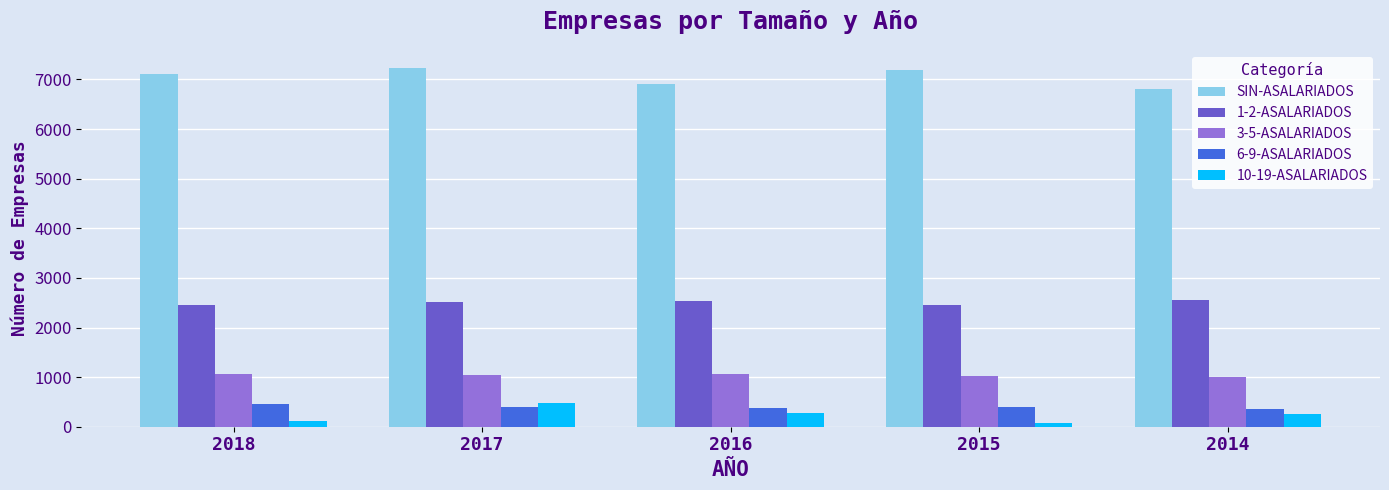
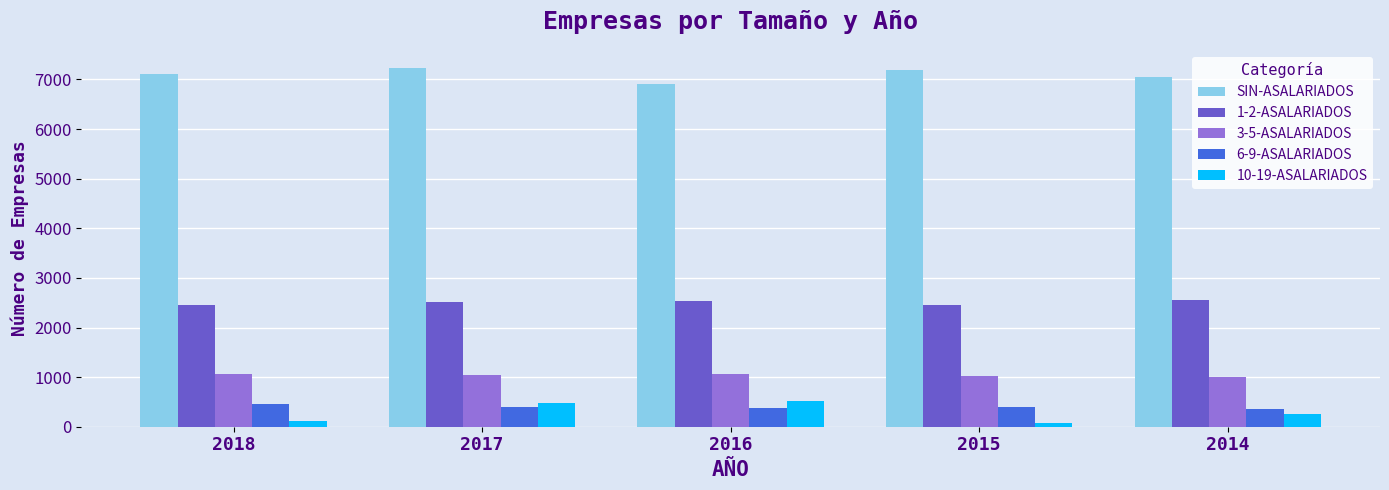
10-19-ASALARIADOS, 2016: 300 -> 500
SIN-ASALARIADOS, 2014: 6800 -> 7100
